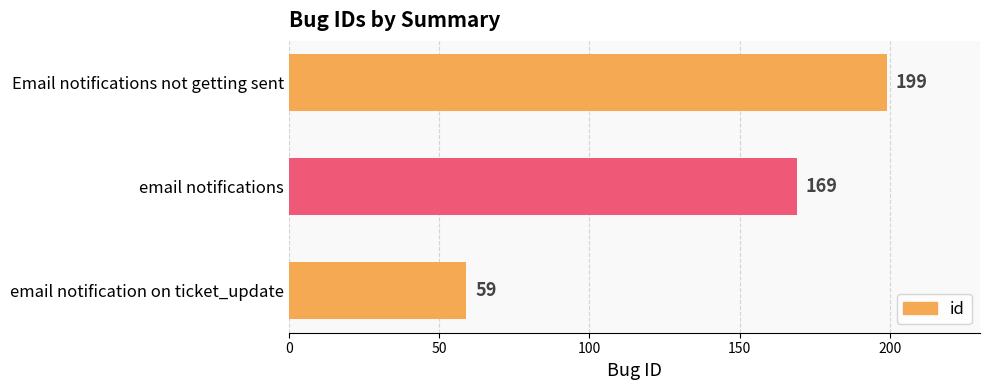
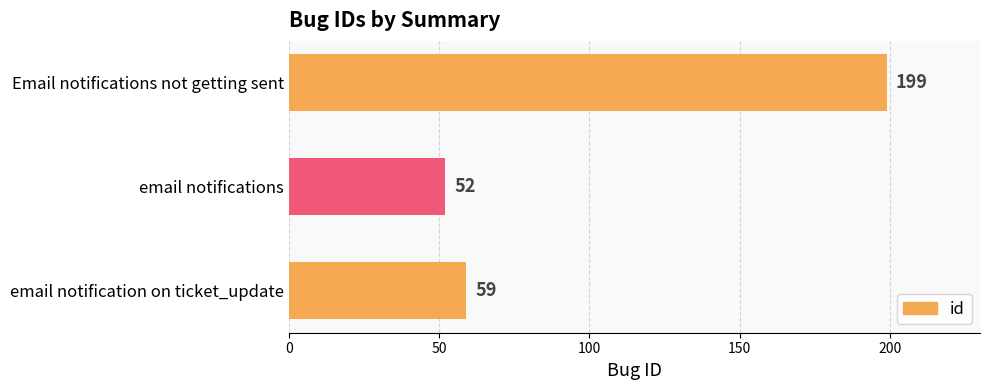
email notifications: 169 -> 52
